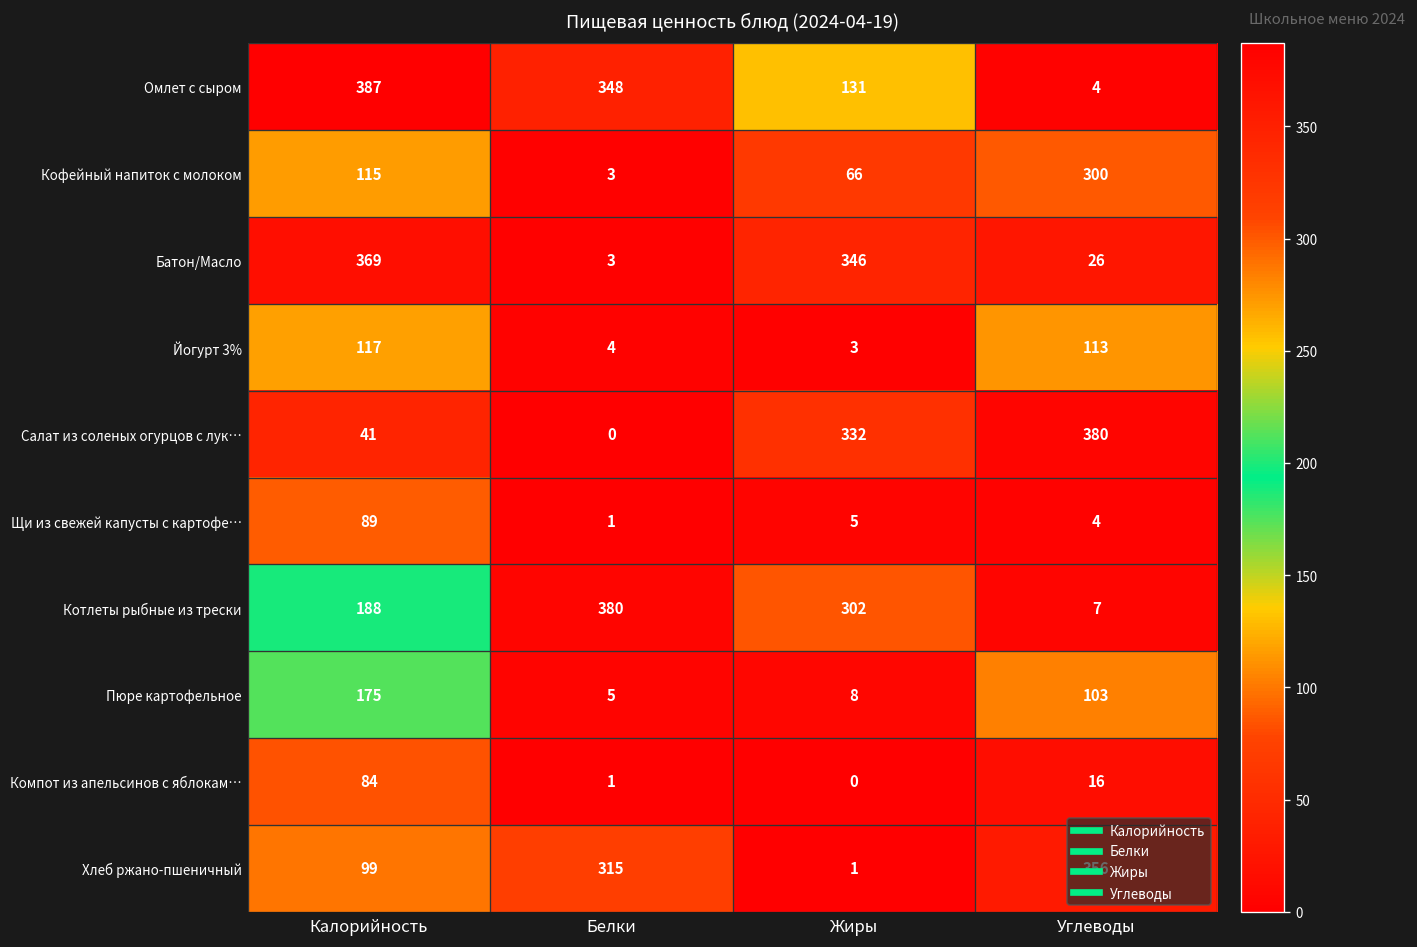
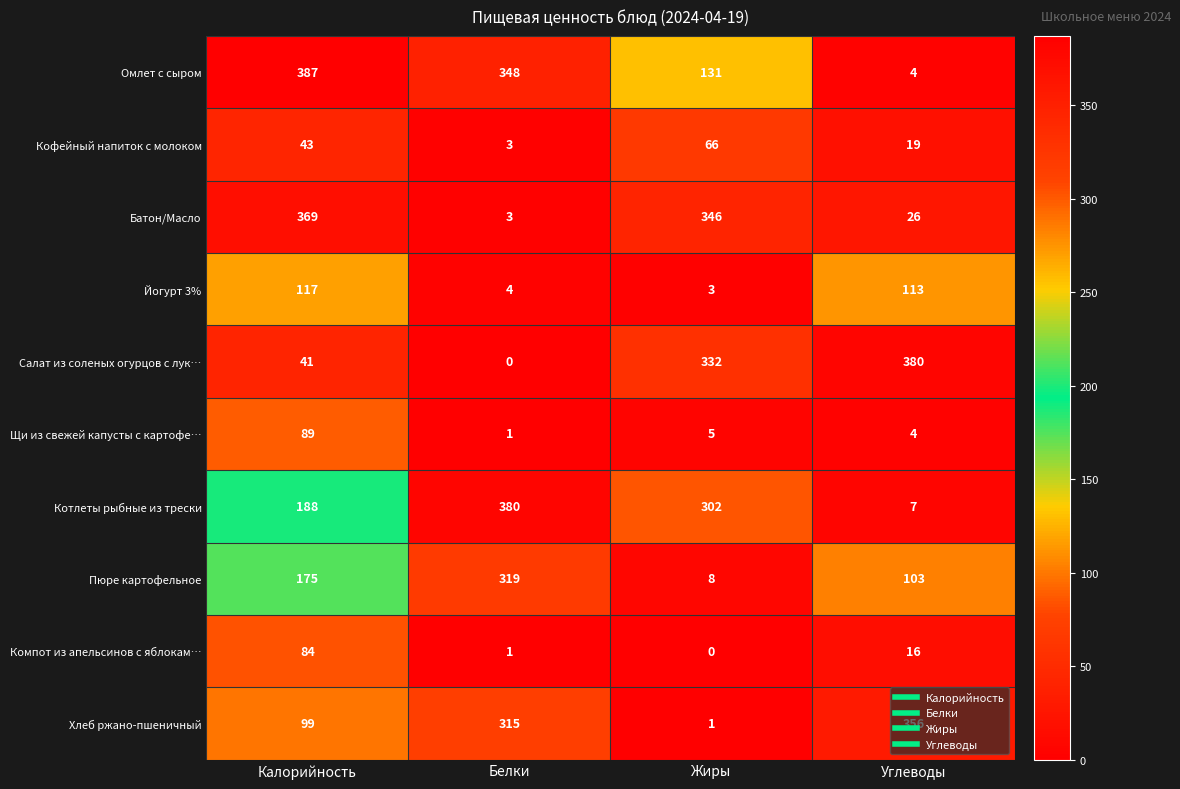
Кофейный напиток с молоком, Калорийность: 115 -> 43
Кофейный напиток с молоком, Углеводы: 300 -> 19
Пюре картофельное, Белки: 5 -> 319
